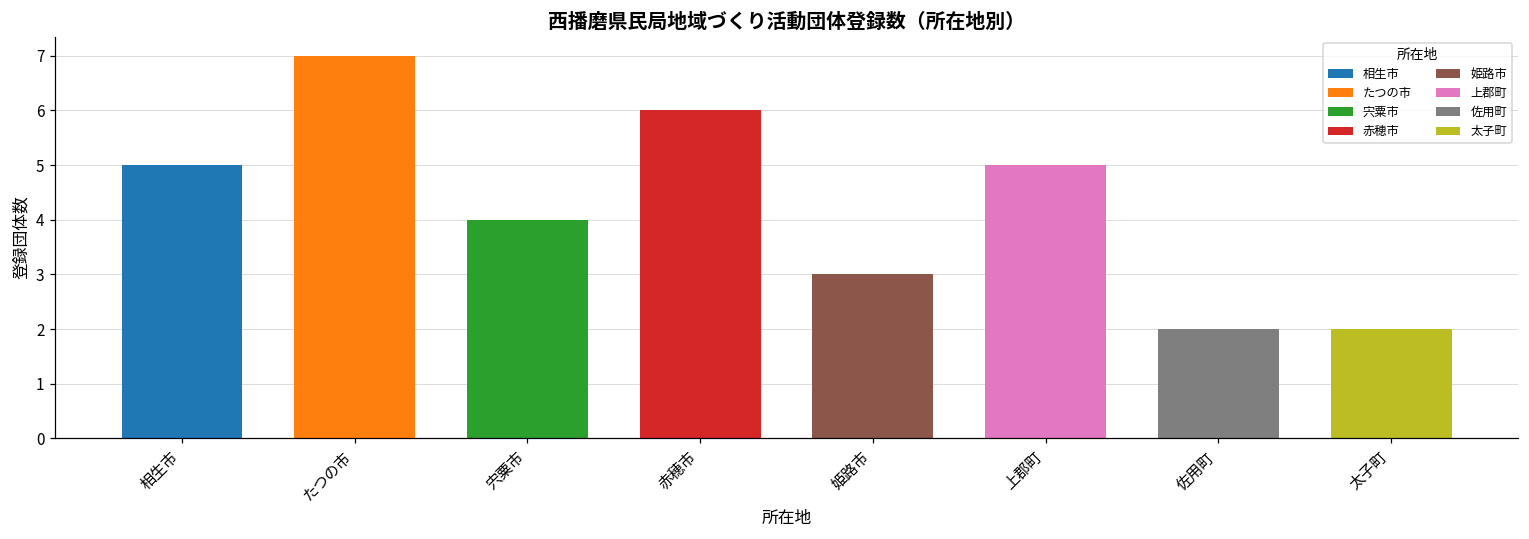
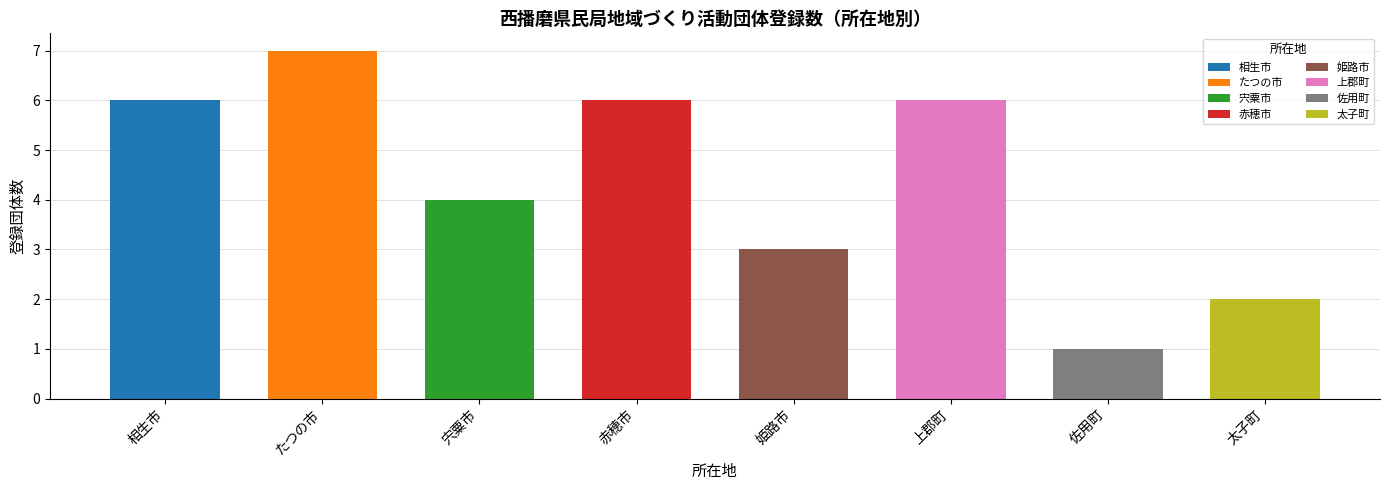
相生市: 5 -> 6
上郡町: 5 -> 6
佐用町: 2 -> 1
